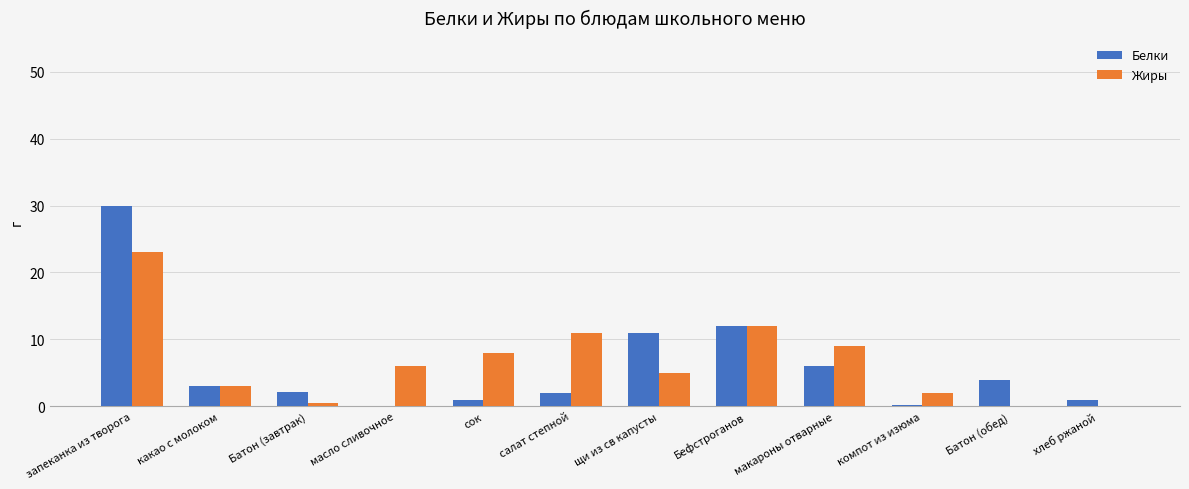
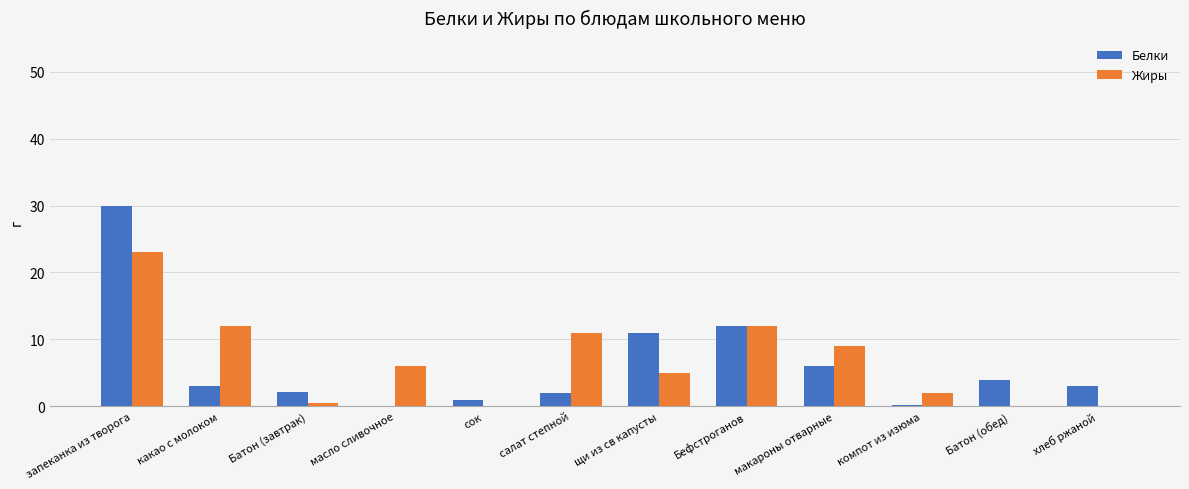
Жиры, какао с молоком: 3 -> 12
Жиры, сок: 8 -> 0
Белки, хлеб ржаной: 1 -> 3
